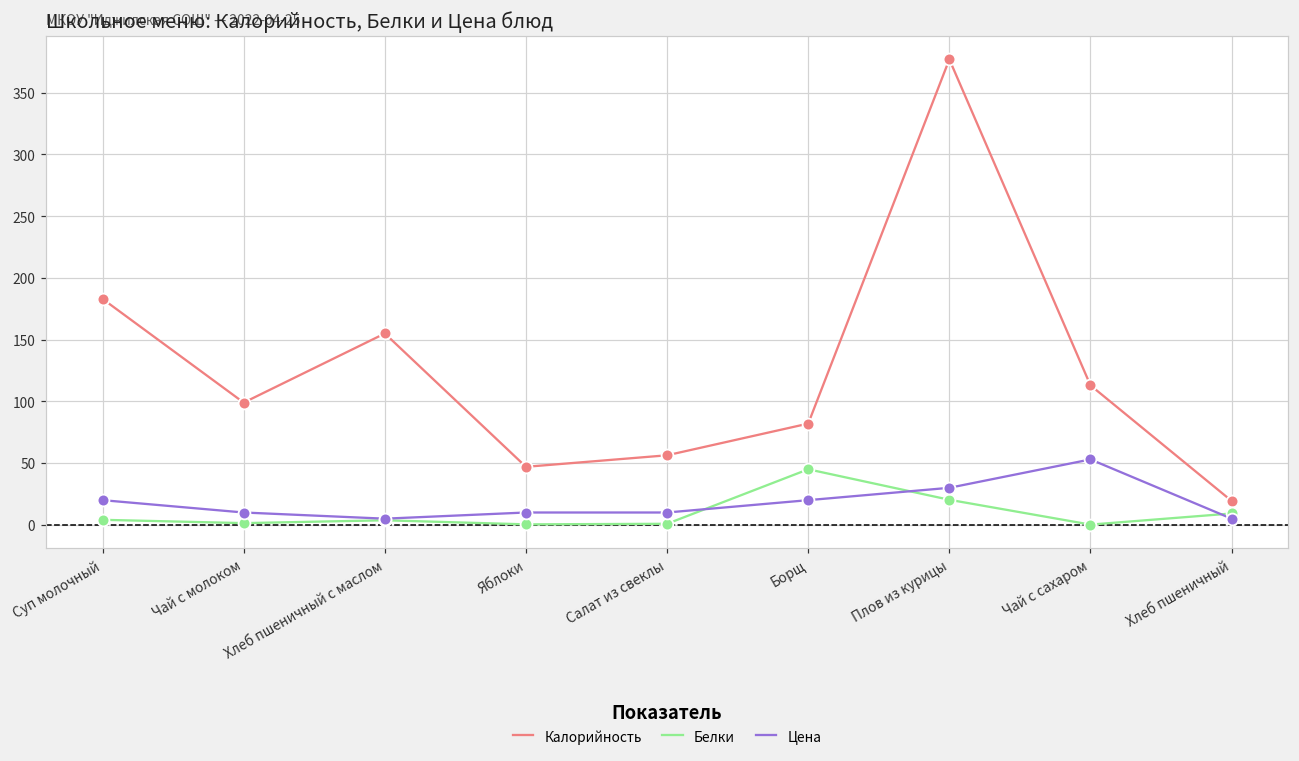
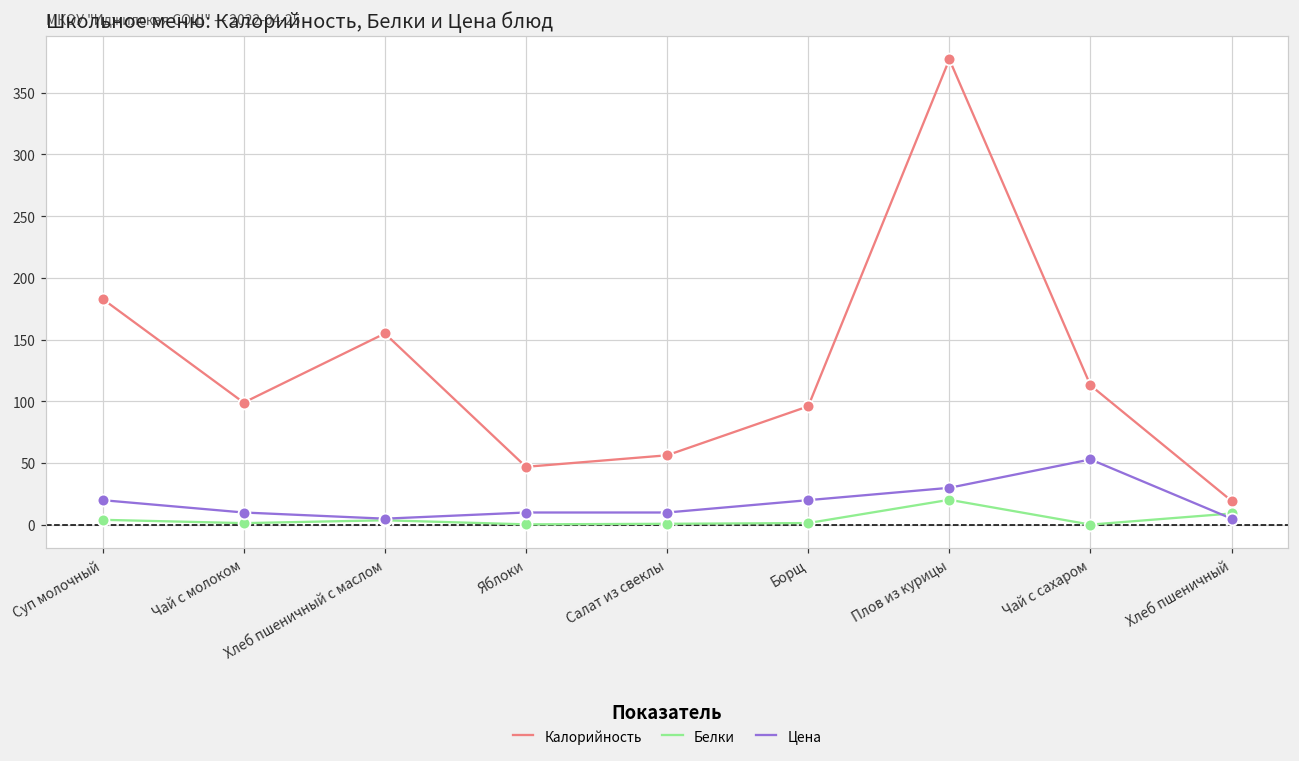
Калорийность, Борщ: 82 -> 96
Белки, Борщ: 45 -> 1
